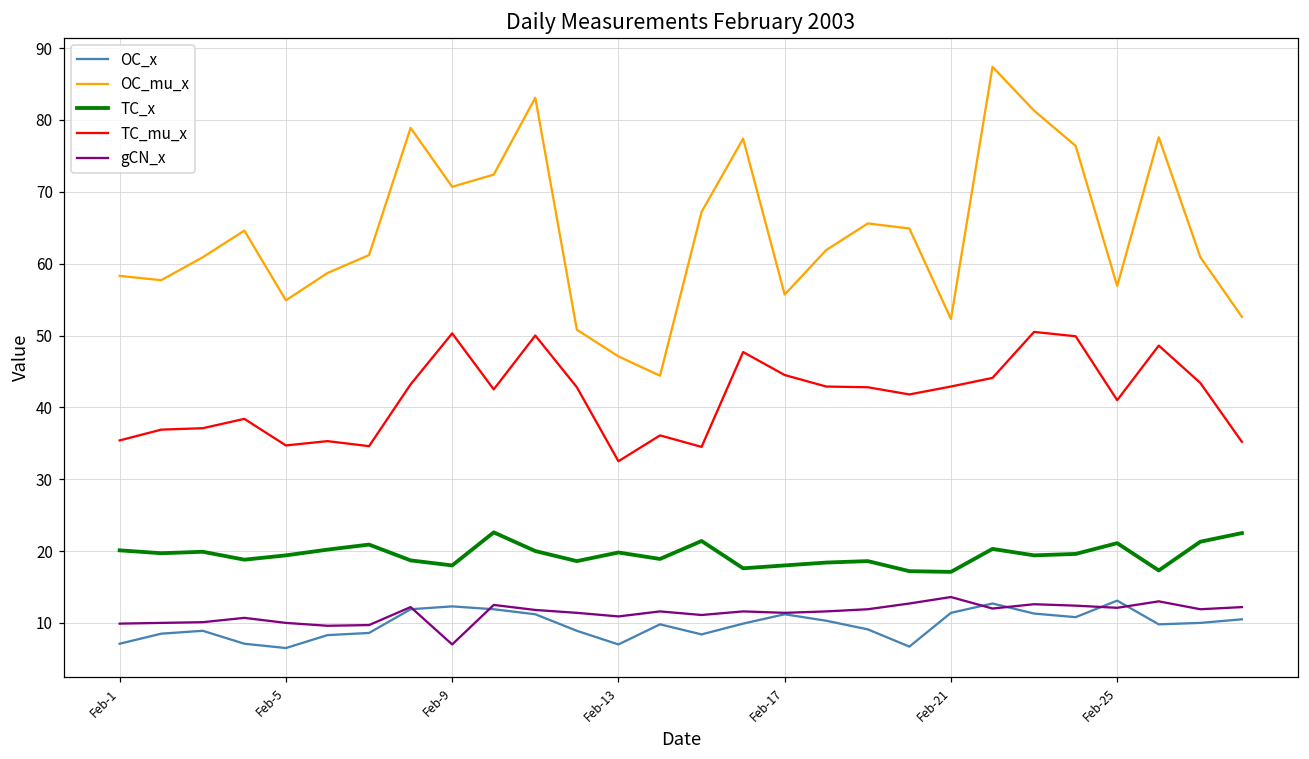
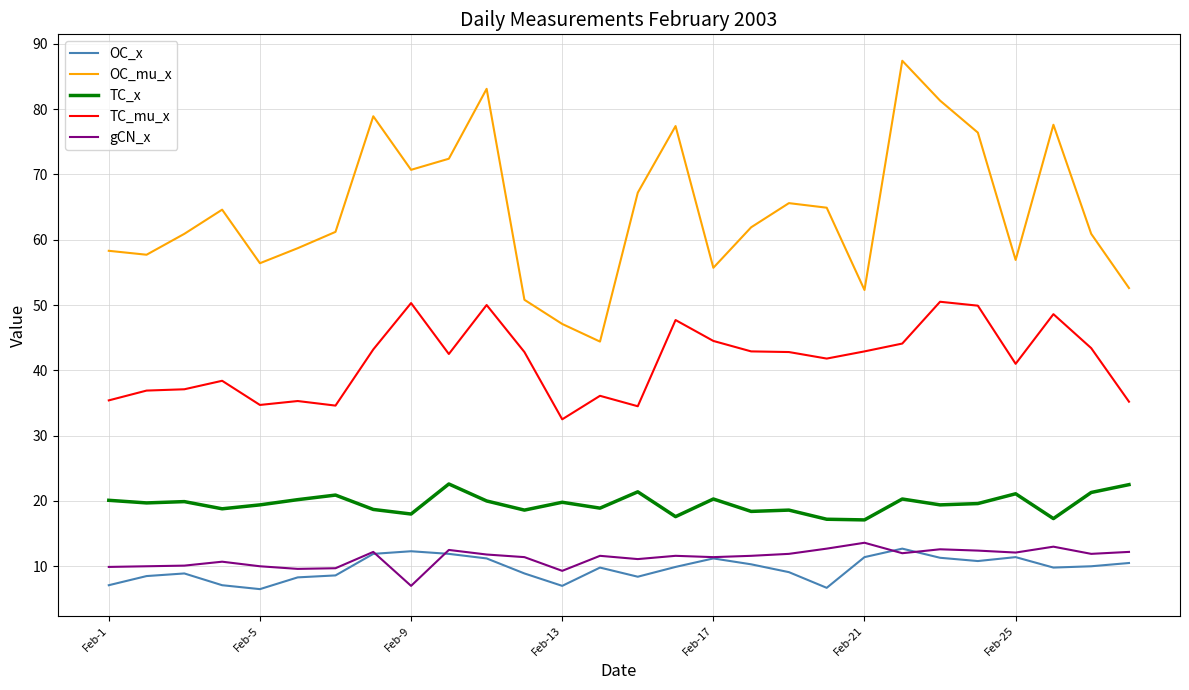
OC_mu_x, Feb-5: 55 -> 56
gCN_x, Feb-13: 11 -> 9
TC_x, Feb-17: 18 -> 20
OC_x, Feb-25: 13 -> 11
